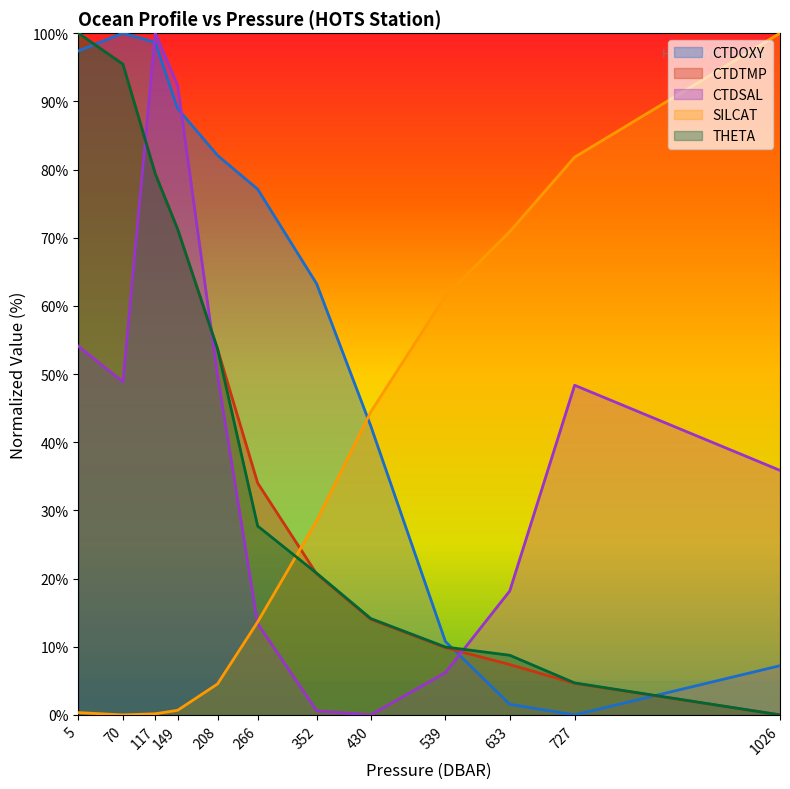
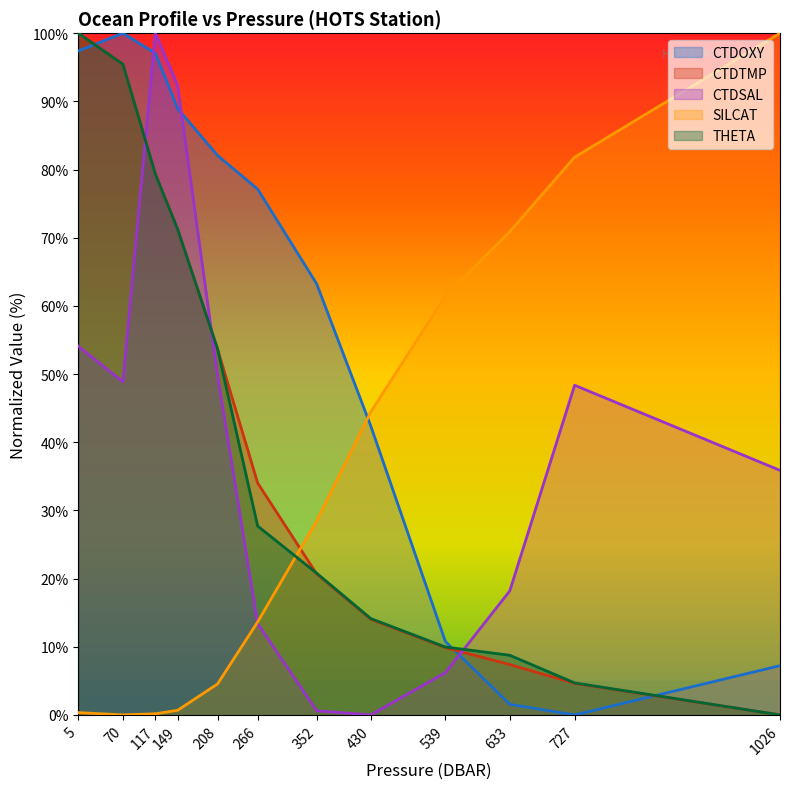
CTDOXY, 117: 99% -> 97%
